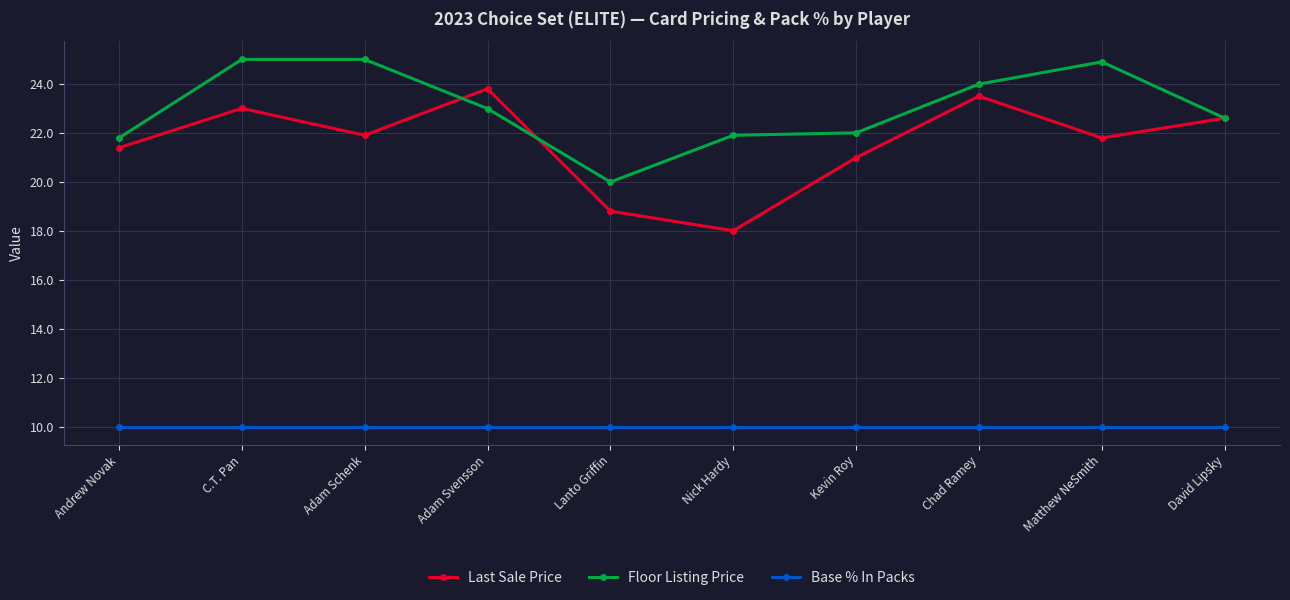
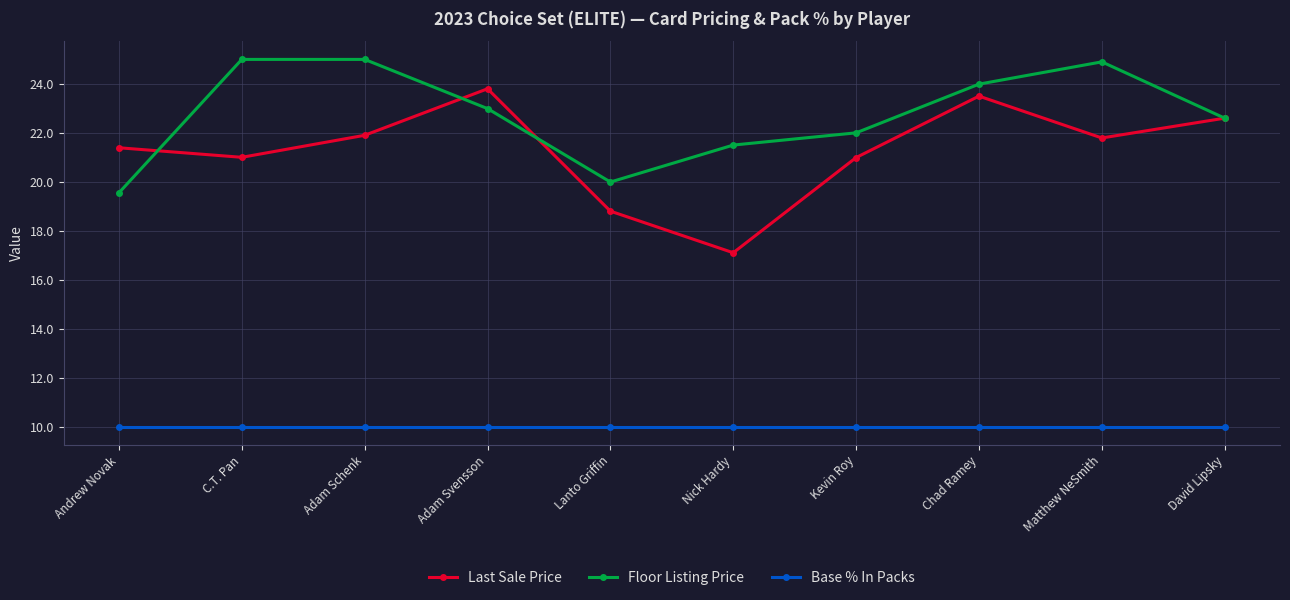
Floor Listing Price, Andrew Novak: 21.8 -> 19.6
Last Sale Price, C.T. Pan: 23 -> 21
Last Sale Price, Nick Hardy: 18.0 -> 17.1
Floor Listing Price, Nick Hardy: 21.9 -> 21.5
